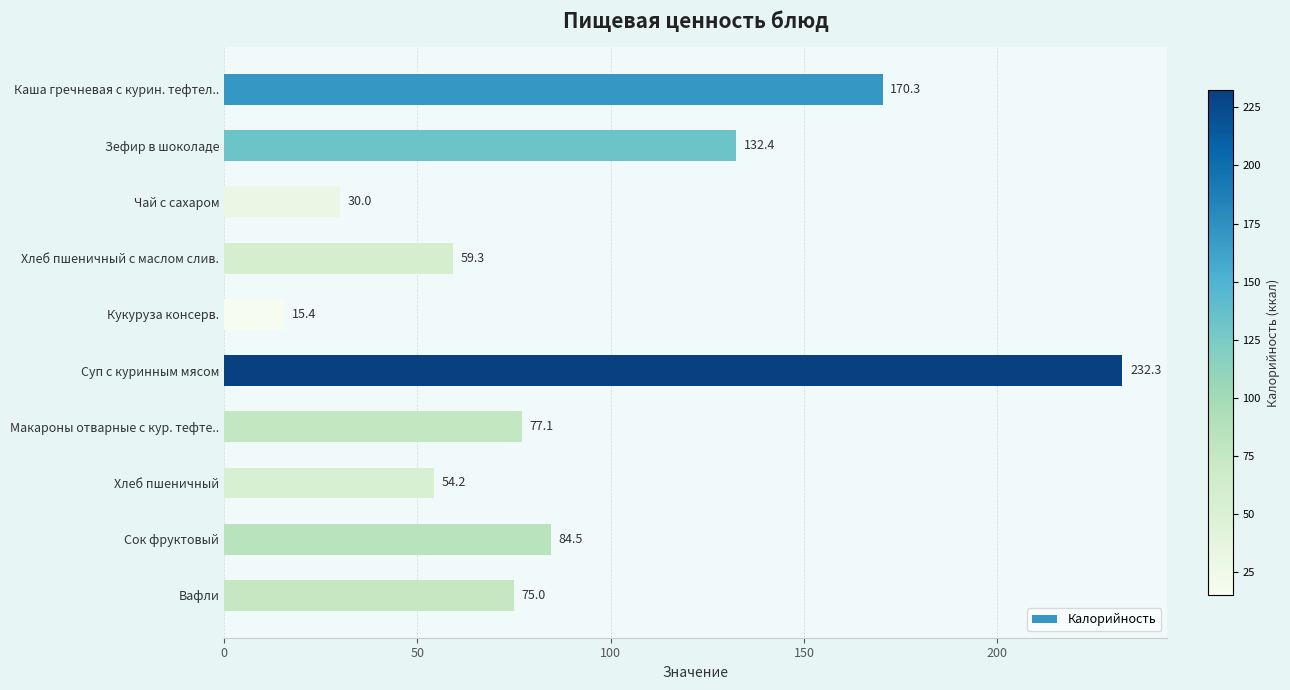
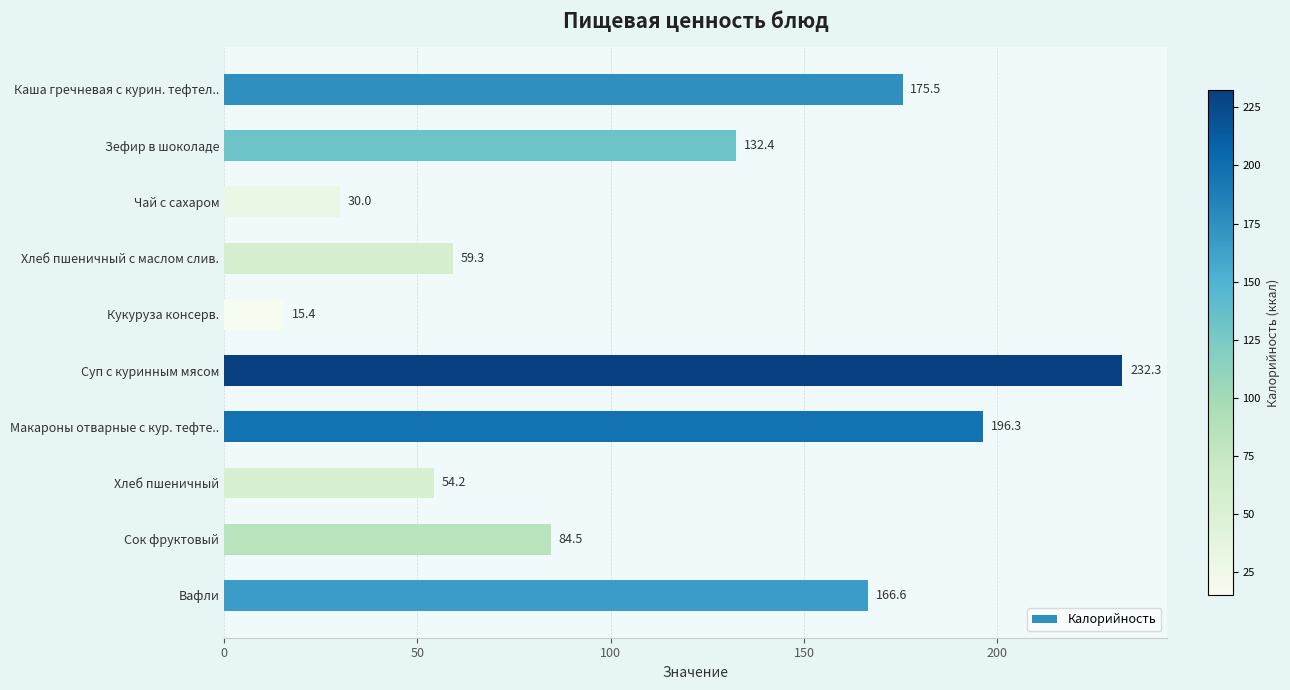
Каша гречневая с курин. тефтел..: 170.3 -> 175.5
Макароны отварные с кур. тефте..: 77.1 -> 196.3
Вафли: 75.0 -> 166.6
